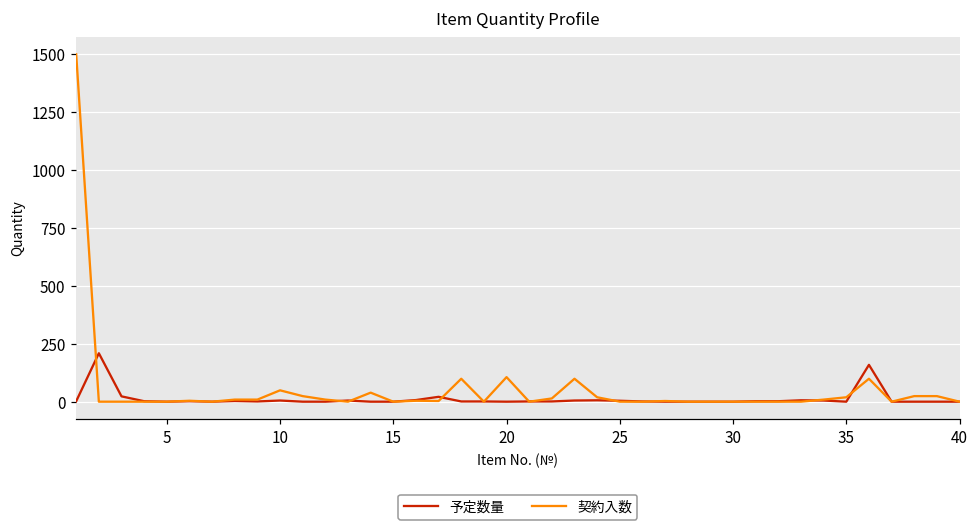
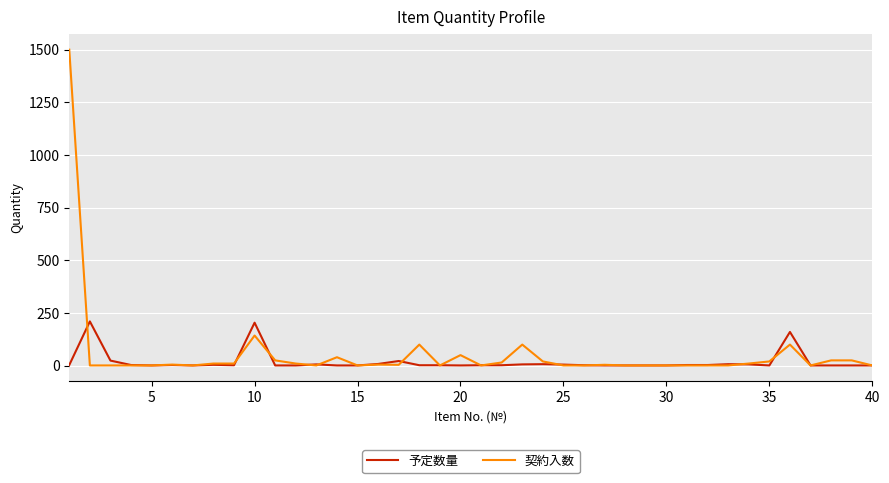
予定数量, 10: 10 -> 200
契約入数, 10: 50 -> 140
契約入数, 20: 110 -> 50
